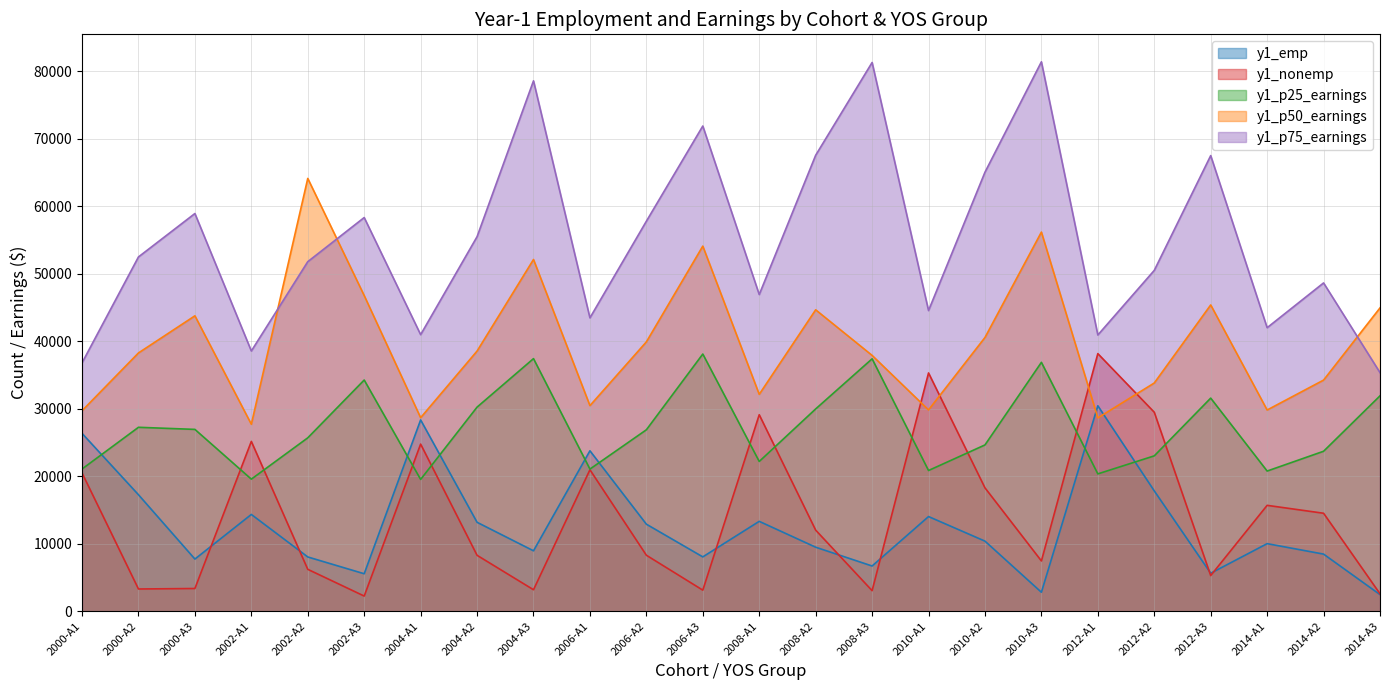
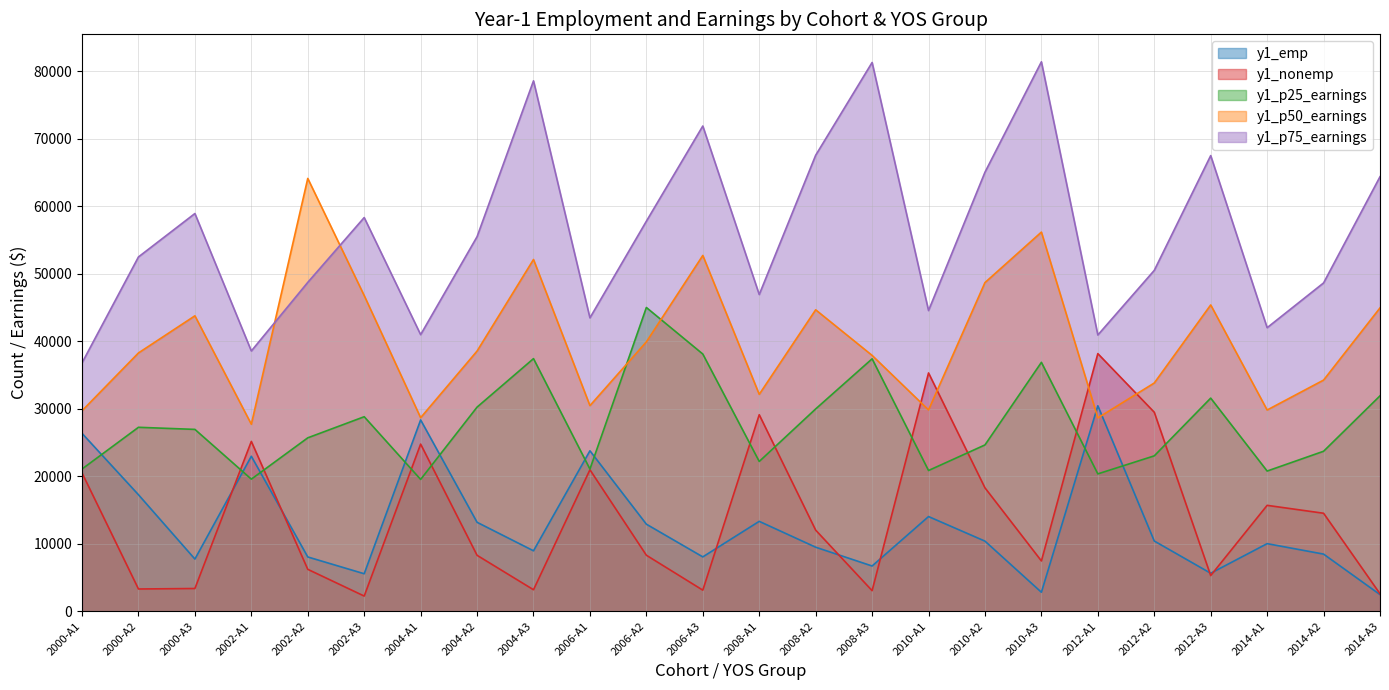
y1_emp, 2002-A1: 14000 -> 23000
y1_p75_earnings, 2002-A2: 52000 -> 49000
y1_p25_earnings, 2002-A3: 34000 -> 29000
y1_p25_earnings, 2006-A2: 27000 -> 45000
y1_p50_earnings, 2006-A3: 54000 -> 53000
y1_p50_earnings, 2010-A2: 41000 -> 49000
y1_emp, 2012-A2: 18000 -> 10000
y1_p75_earnings, 2014-A3: 35000 -> 64000
